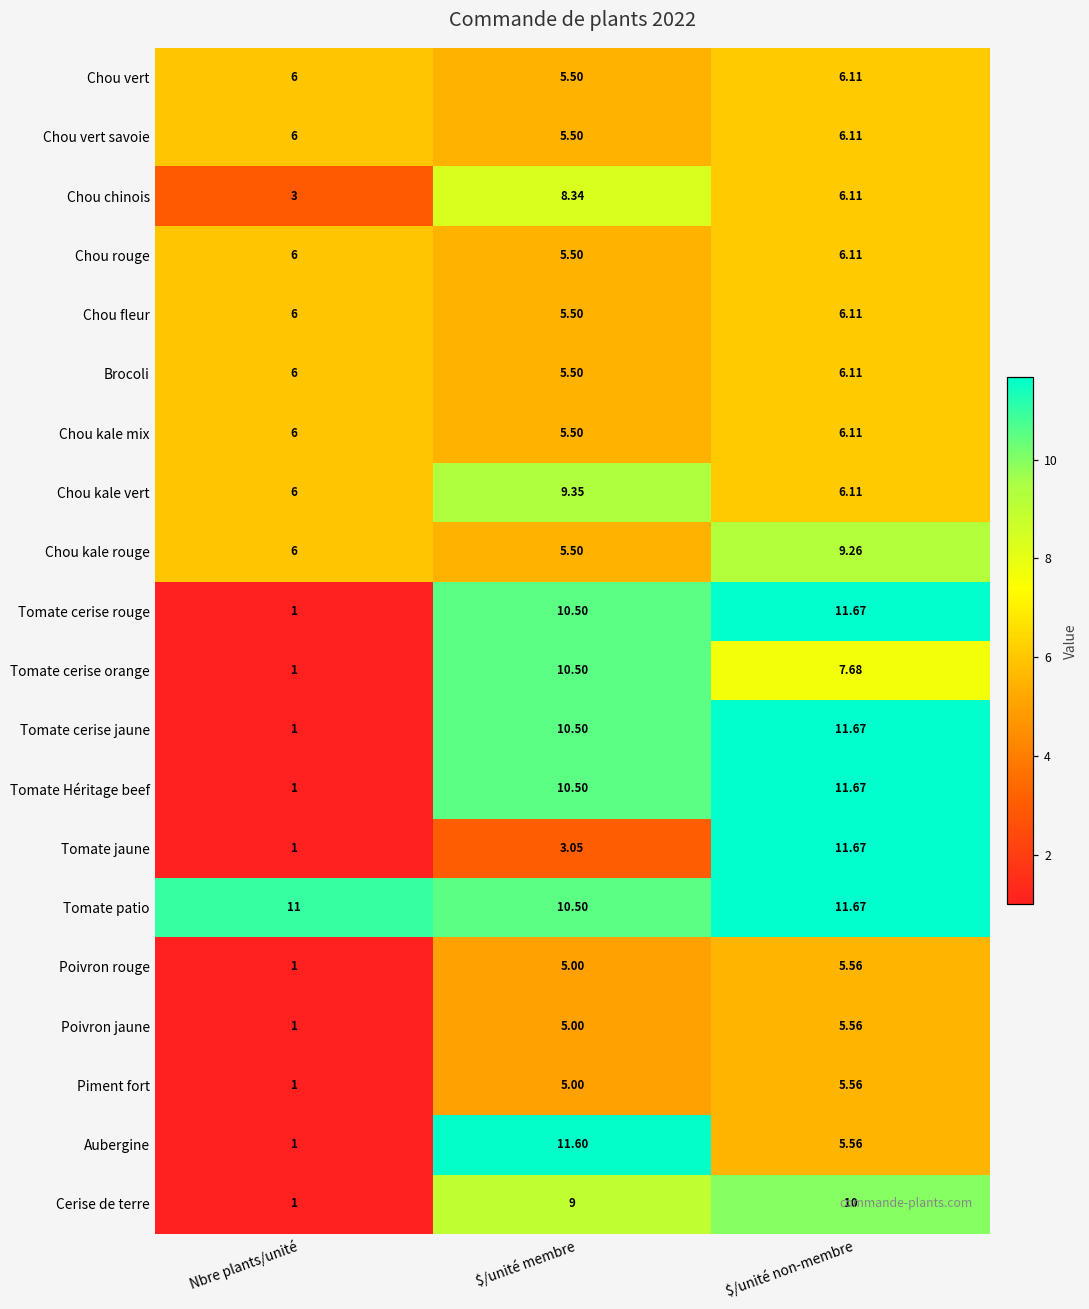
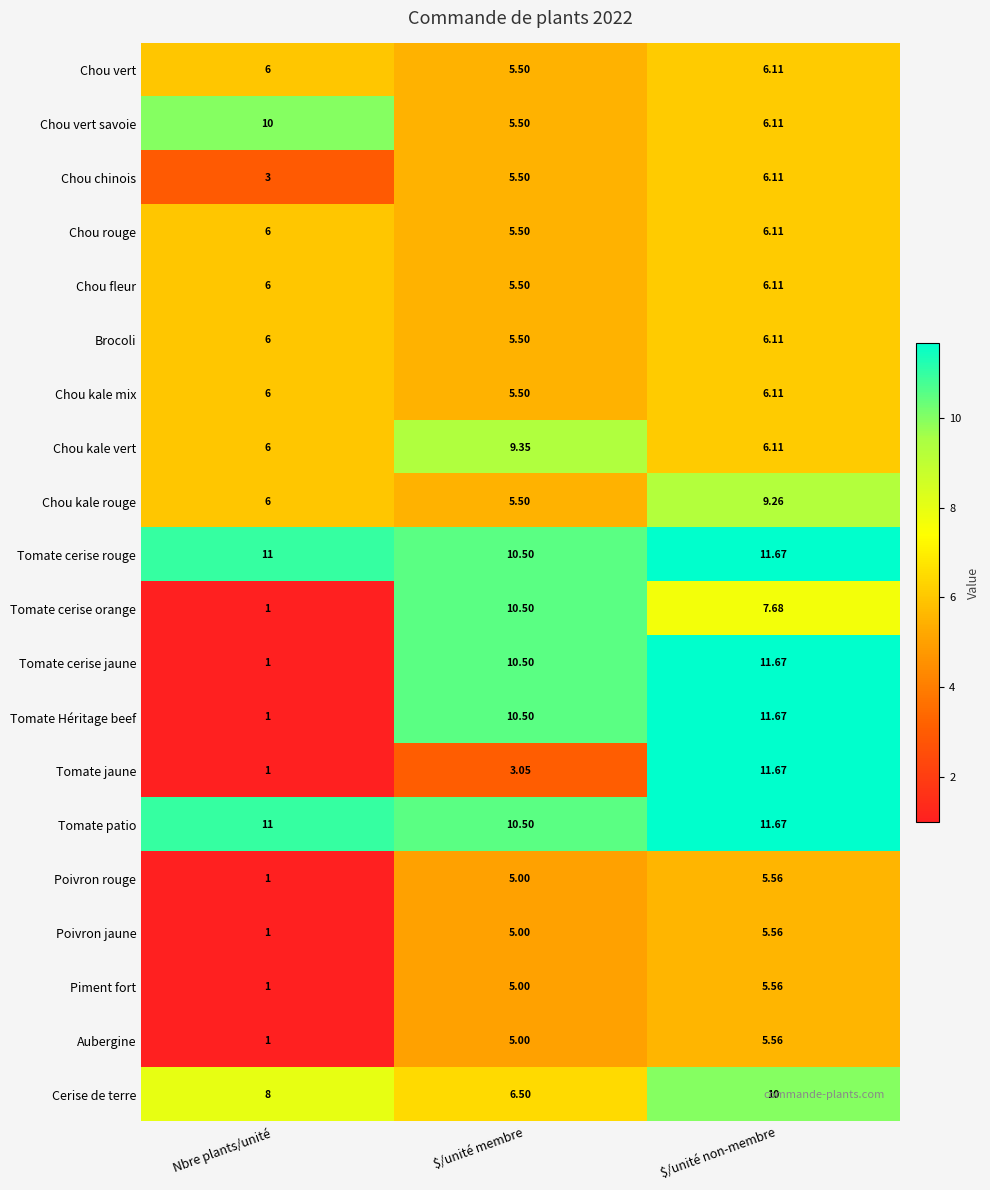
Chou vert savoie, Nbre plants/unité: 6 -> 10
Chou chinois, $/unité membre: 8.34 -> 5.50
Tomate cerise rouge, Nbre plants/unité: 1 -> 11
Aubergine, $/unité membre: 11.60 -> 5.00
Cerise de terre, Nbre plants/unité: 1 -> 8
Cerise de terre, $/unité membre: 9 -> 6.50
